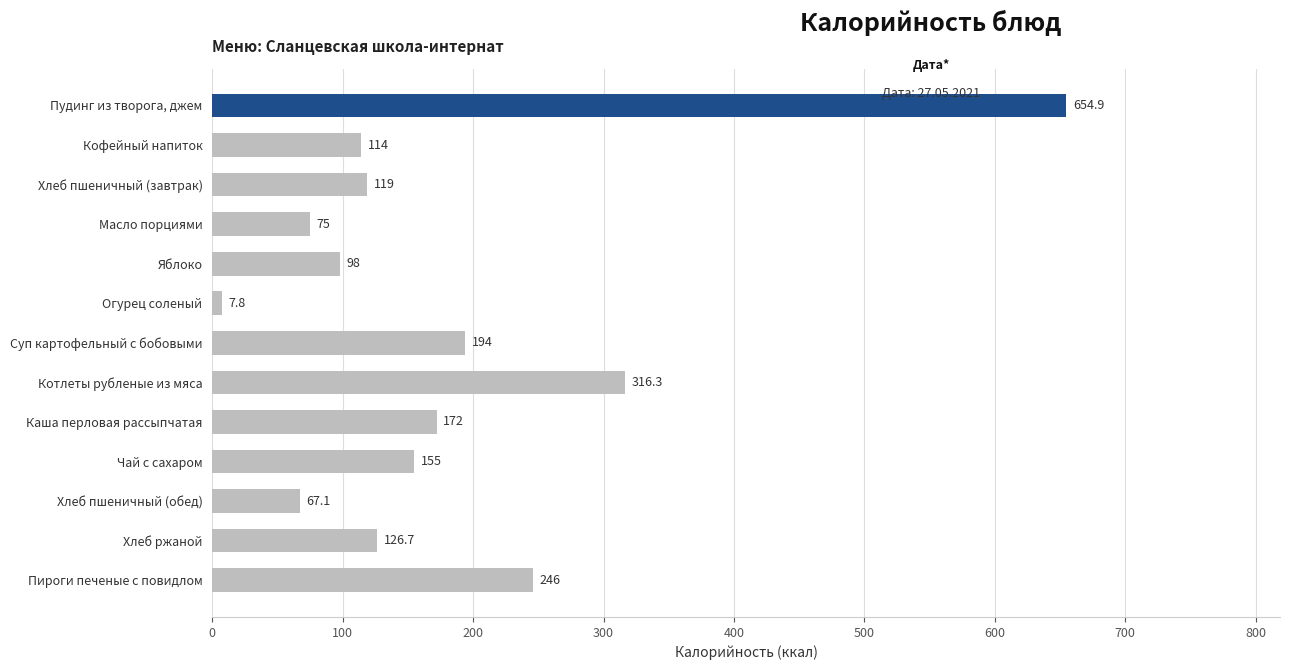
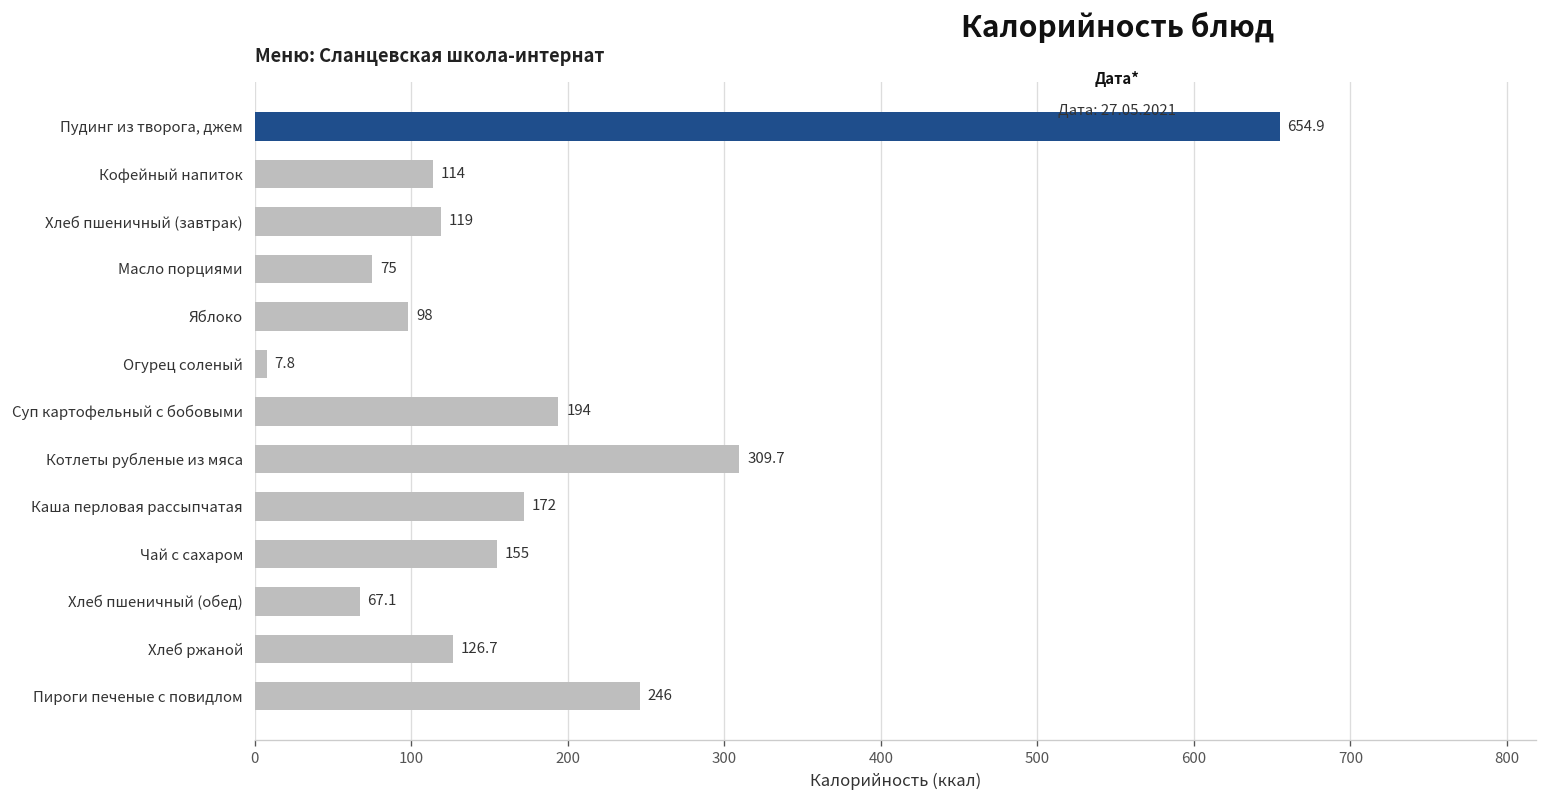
Котлеты рубленые из мяса: 316.3 -> 309.7
